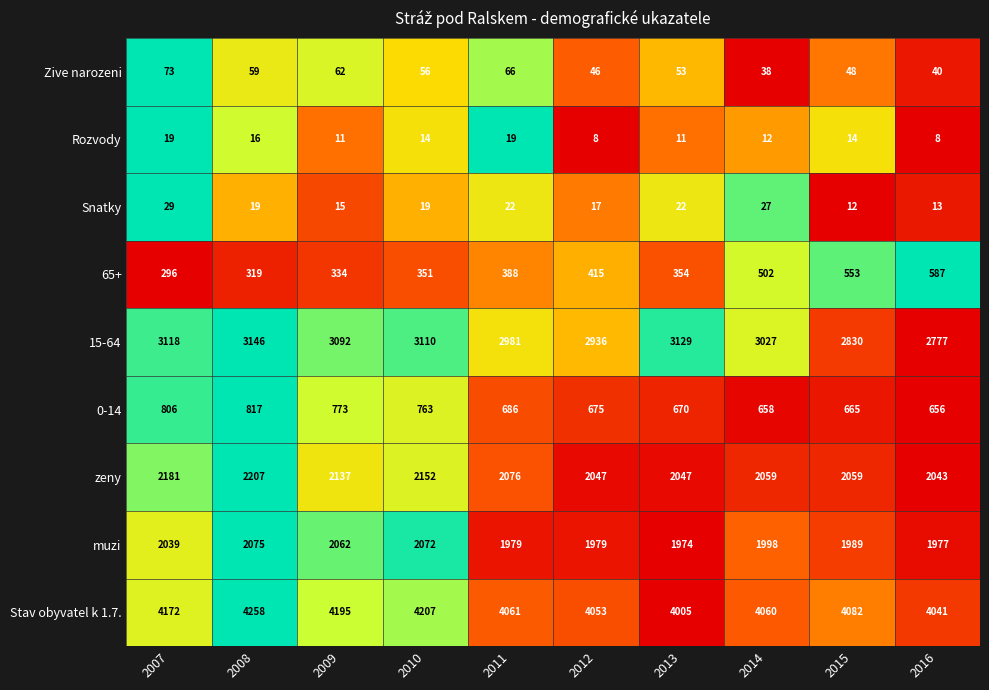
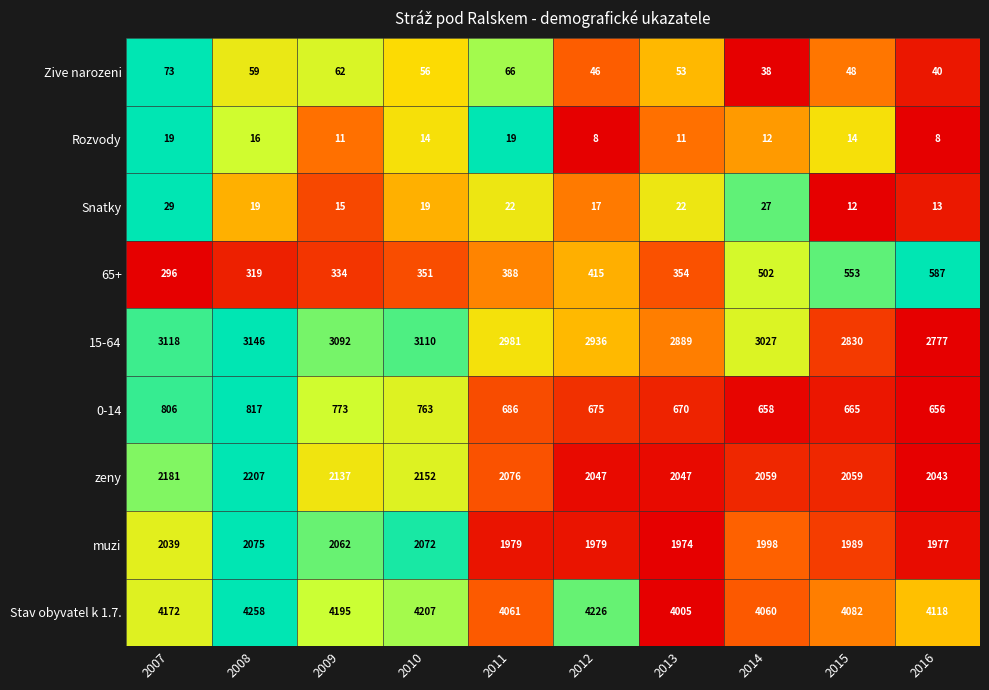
15-64, 2013: 3129 -> 2889
Stav obyvatel k 1.7., 2012: 4053 -> 4226
Stav obyvatel k 1.7., 2016: 4041 -> 4118
